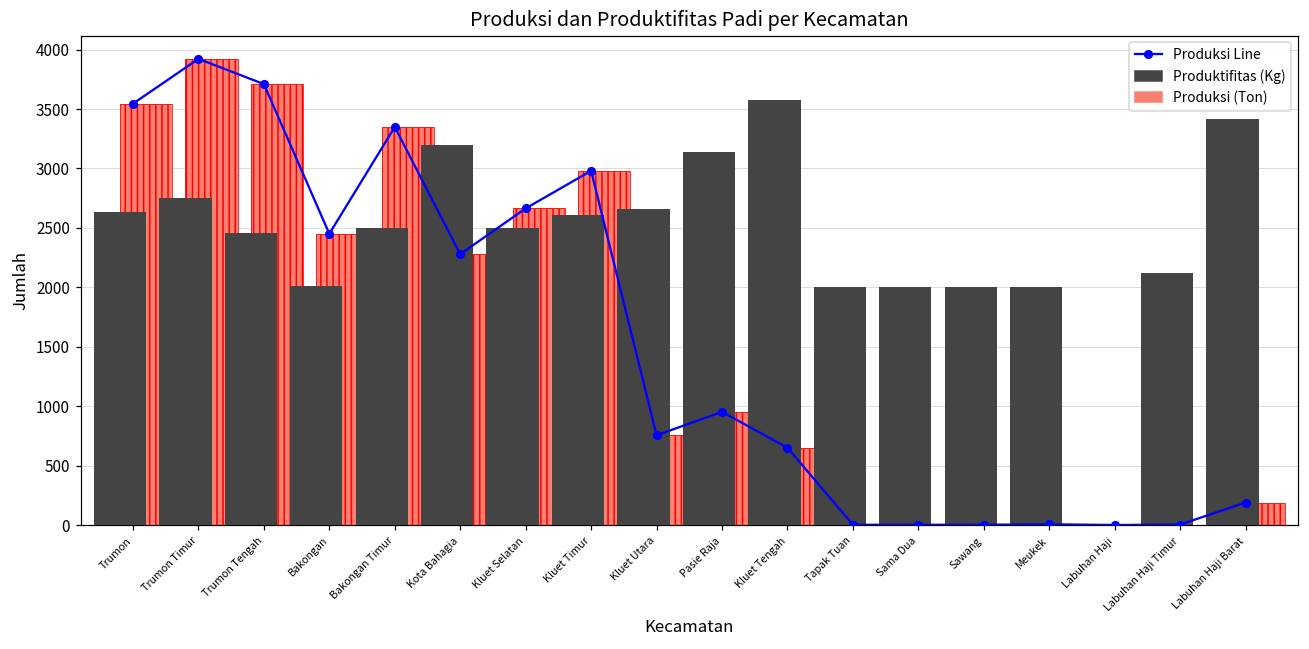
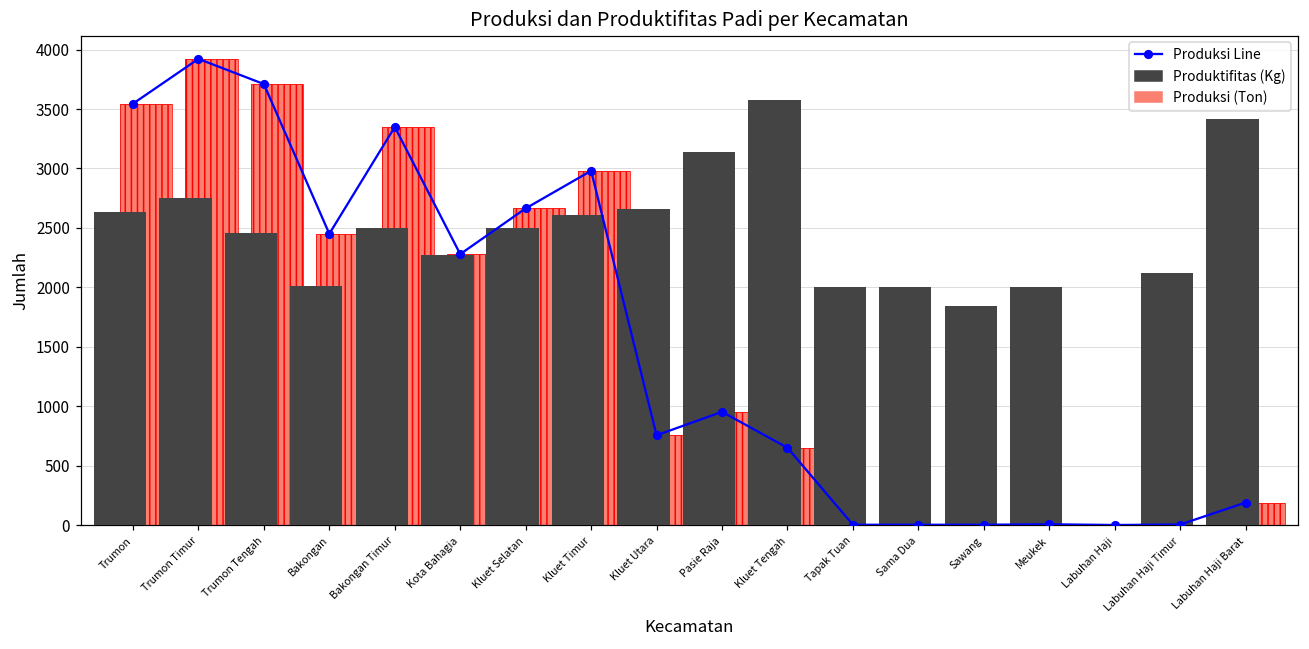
Produktifitas (Kg), Kota Bahagia: 3200 -> 2270
Produktifitas (Kg), Sawang: 2000 -> 1840
